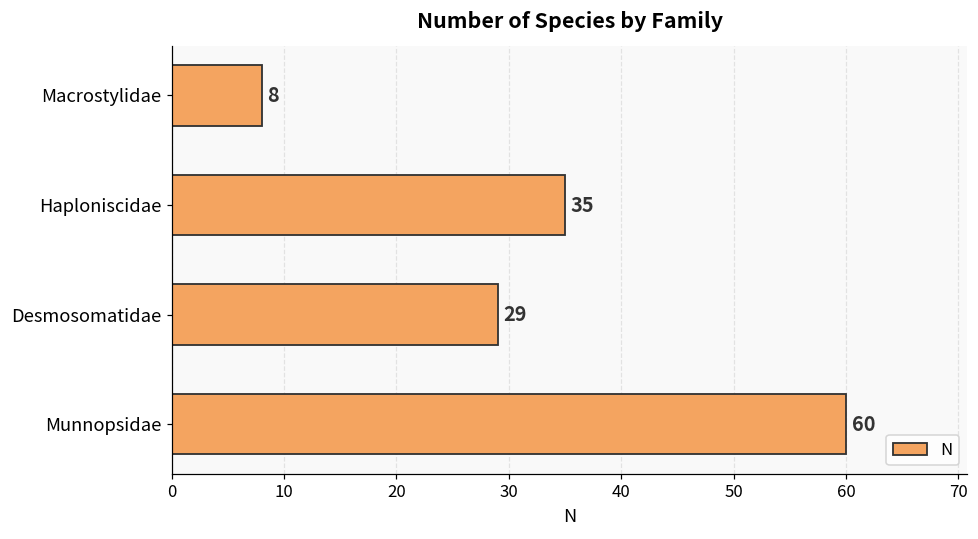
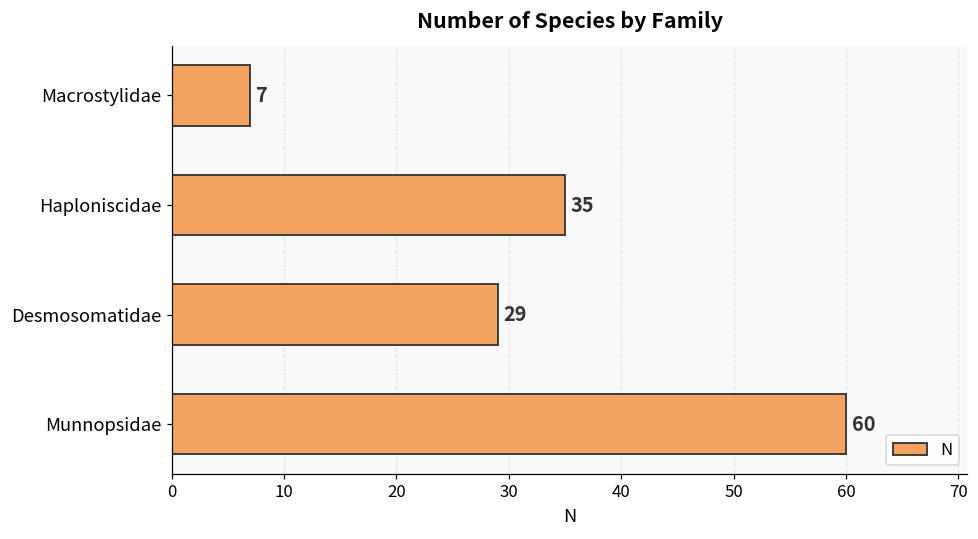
Macrostylidae: 8 -> 7
